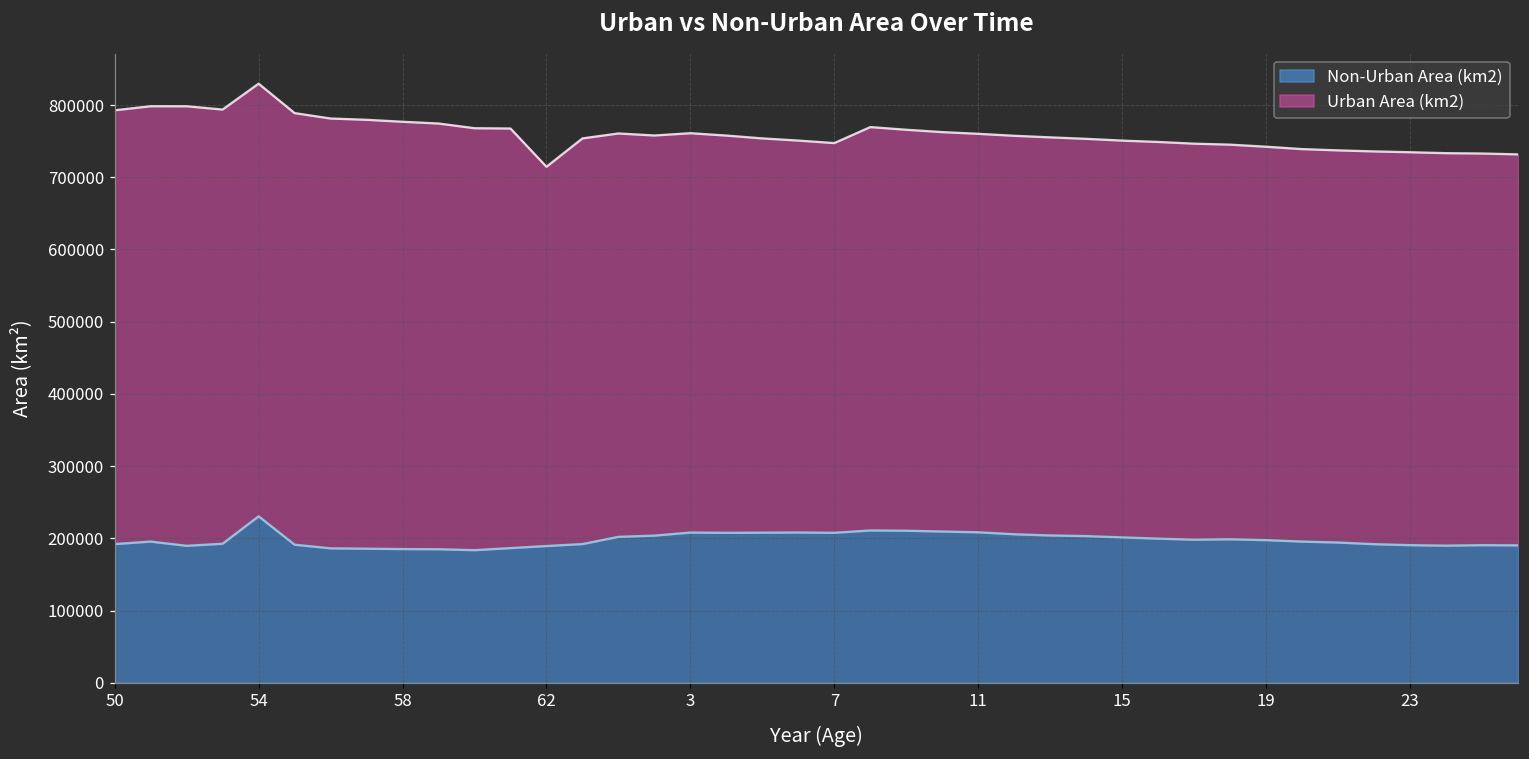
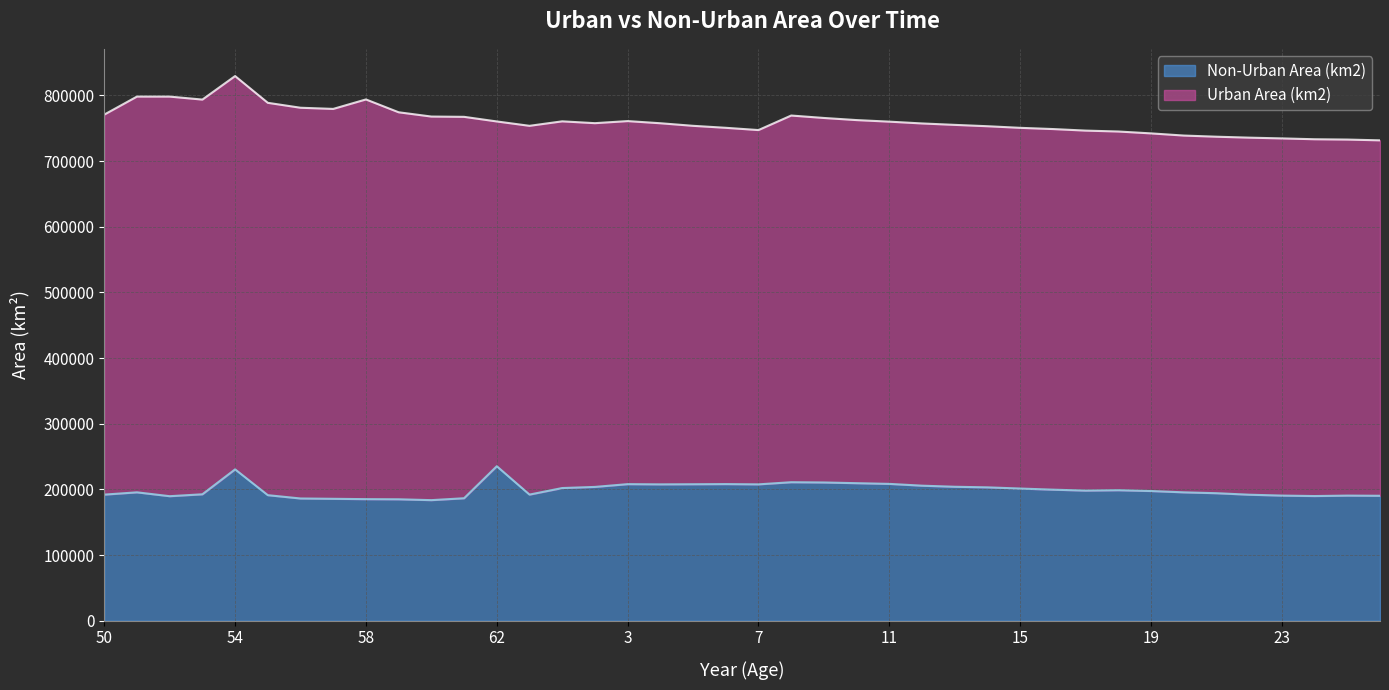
Urban Area (km2), 50: 600000 -> 580000
Urban Area (km2), 58: 590000 -> 610000
Non-Urban Area (km2), 62: 190000 -> 240000
